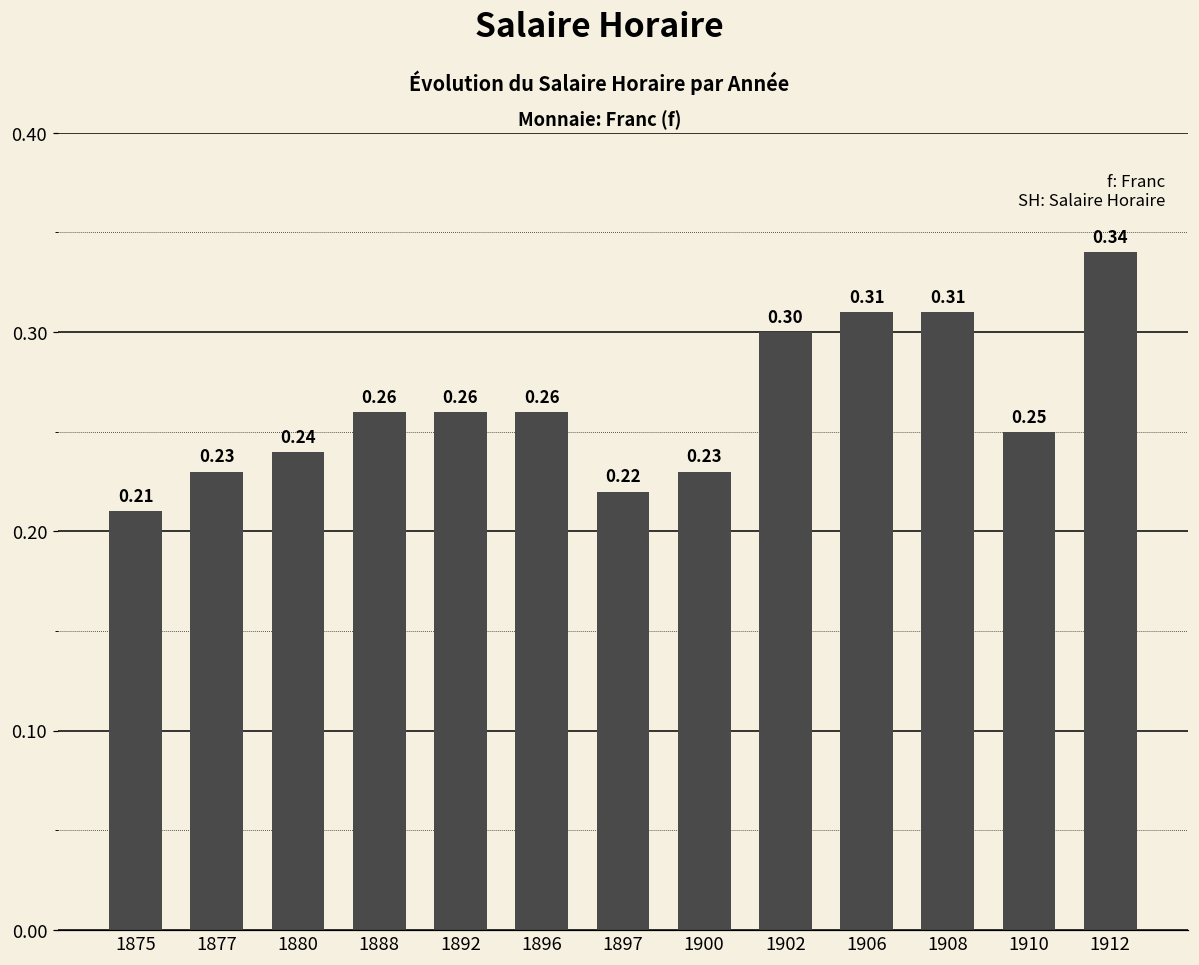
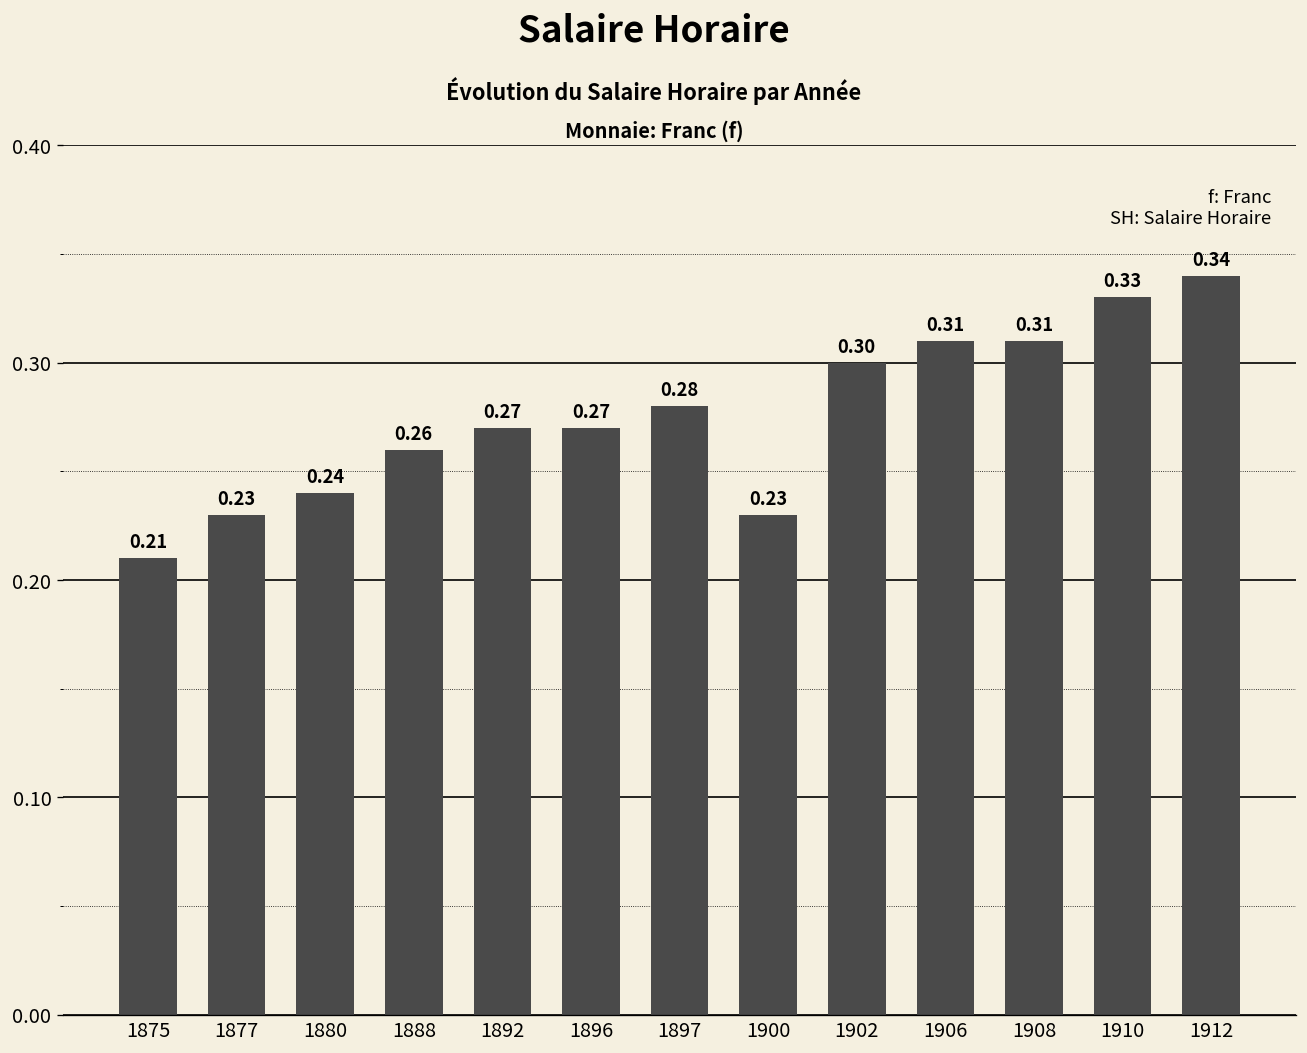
1892: 0.26 -> 0.27
1896: 0.26 -> 0.27
1897: 0.22 -> 0.28
1910: 0.25 -> 0.33
